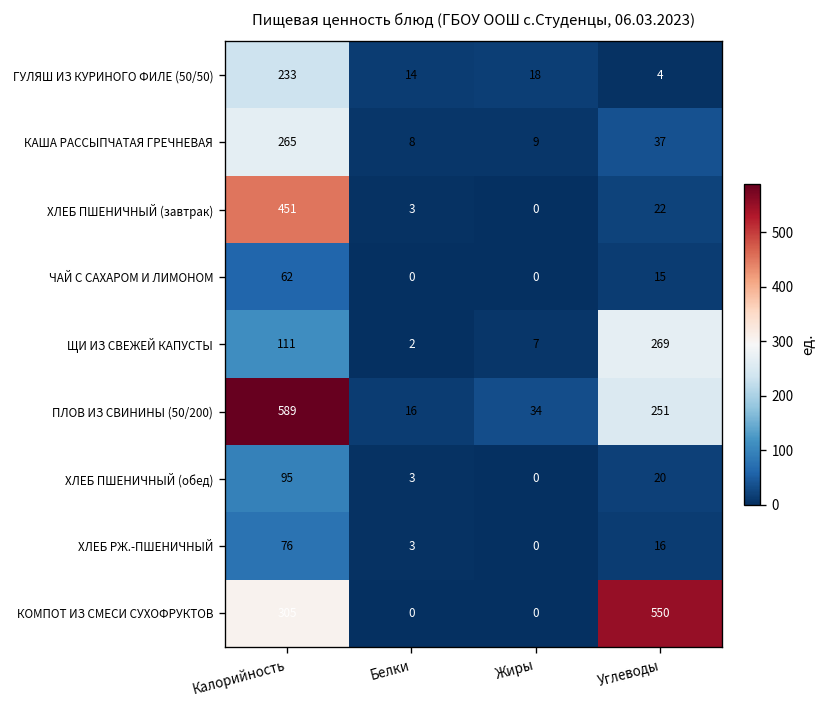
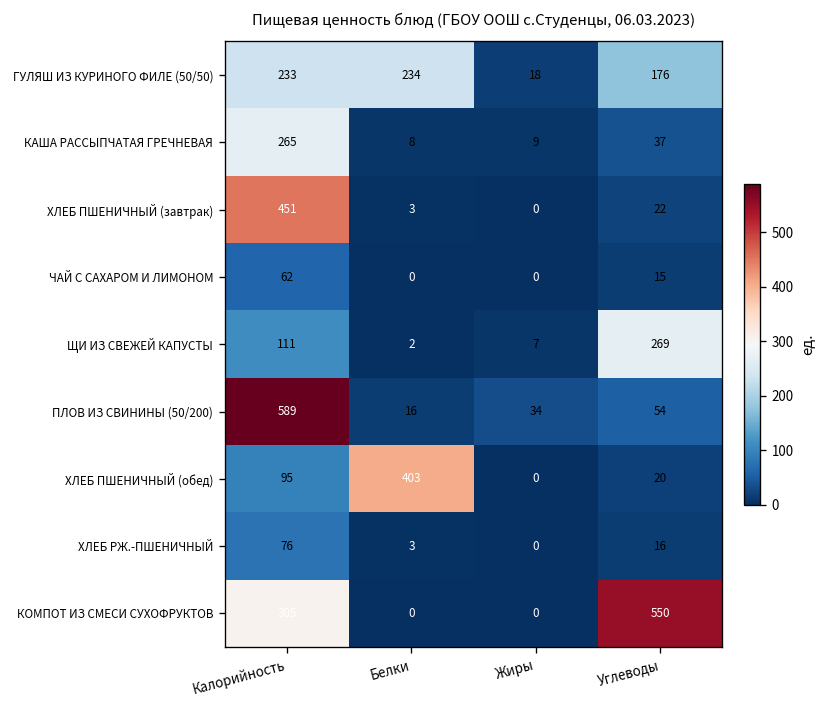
ГУЛЯШ ИЗ КУРИНОГО ФИЛЕ (50/50), Белки: 14 -> 234
ГУЛЯШ ИЗ КУРИНОГО ФИЛЕ (50/50), Углеводы: 4 -> 176
ПЛОВ ИЗ СВИНИНЫ (50/200), Углеводы: 251 -> 54
ХЛЕБ ПШЕНИЧНЫЙ (обед), Белки: 3 -> 403
